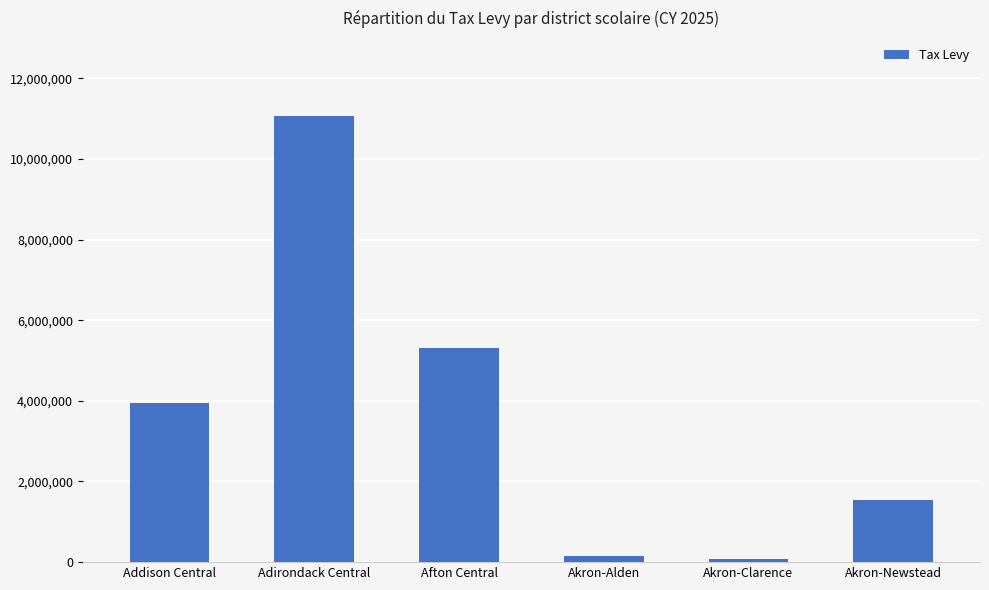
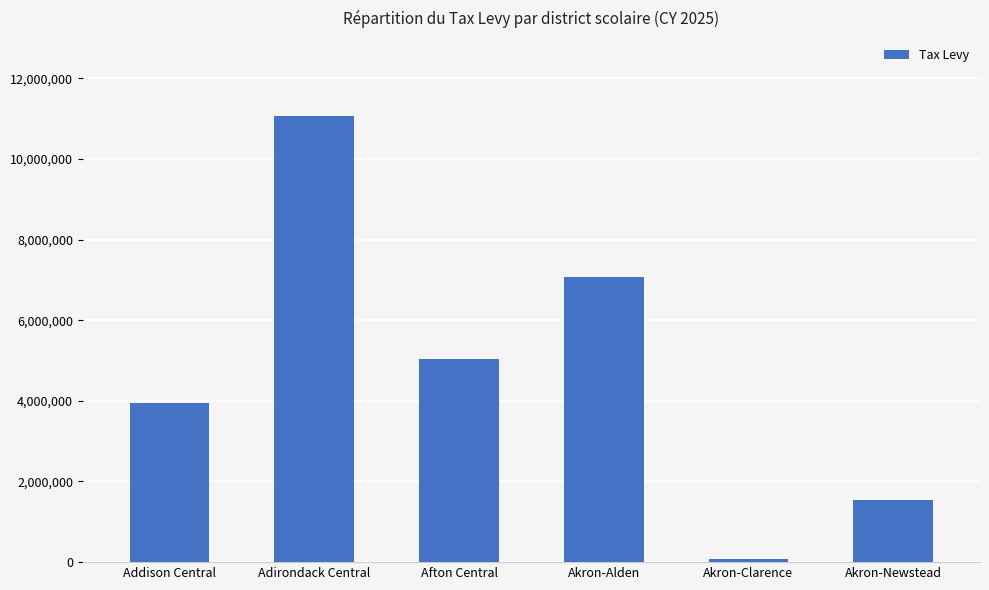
Afton Central: 5,300,000 -> 5,000,000
Akron-Alden: 100,000 -> 7,100,000
